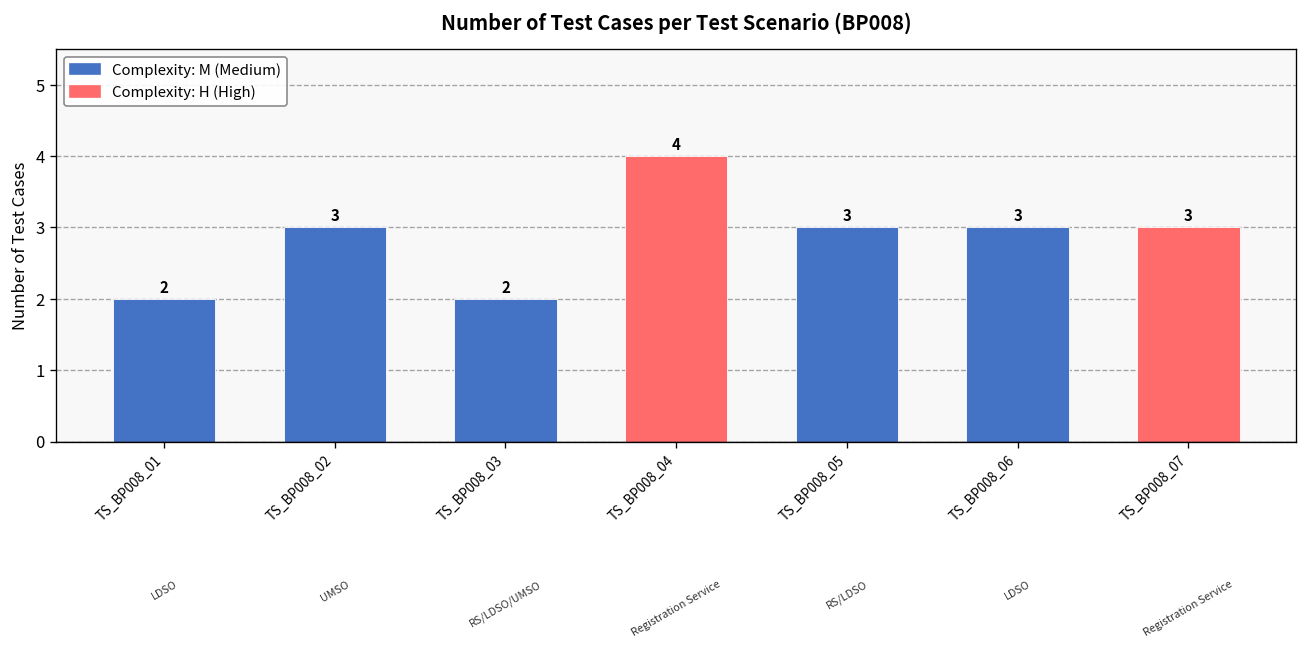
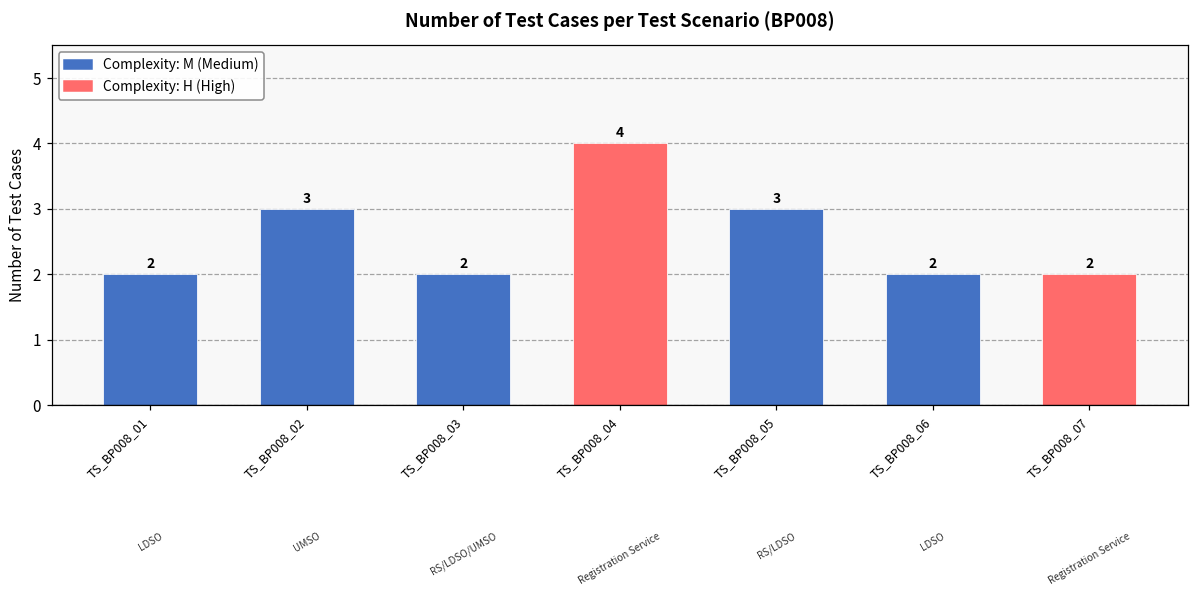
TS_BP008_06: 3 -> 2
TS_BP008_07: 3 -> 2
